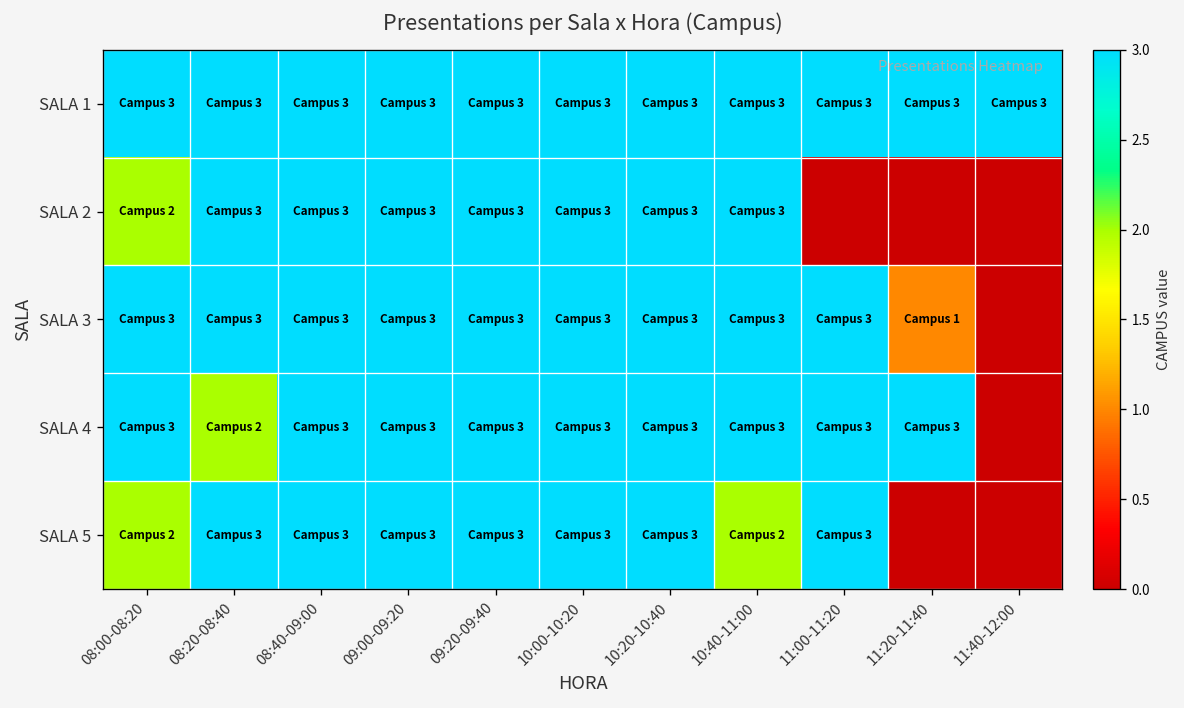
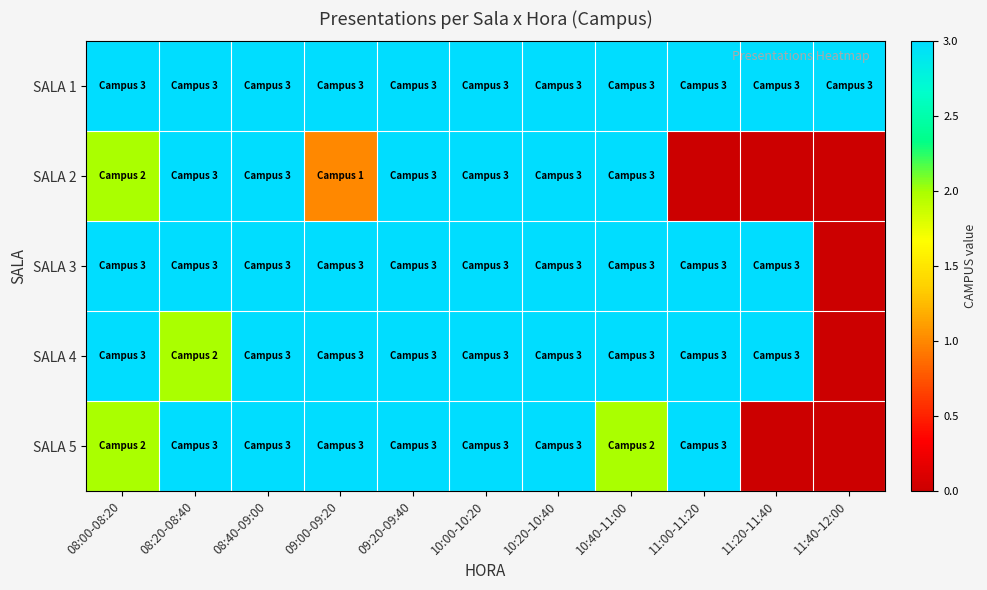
SALA 2, 09:00-09:20: 3 -> 1
SALA 3, 11:20-11:40: 1 -> 3
